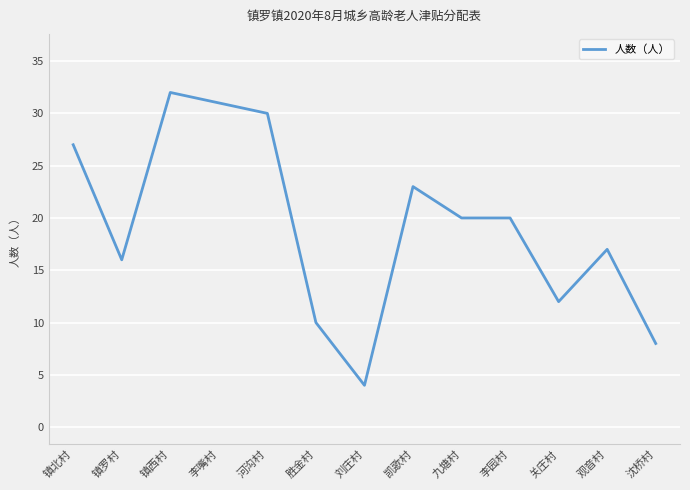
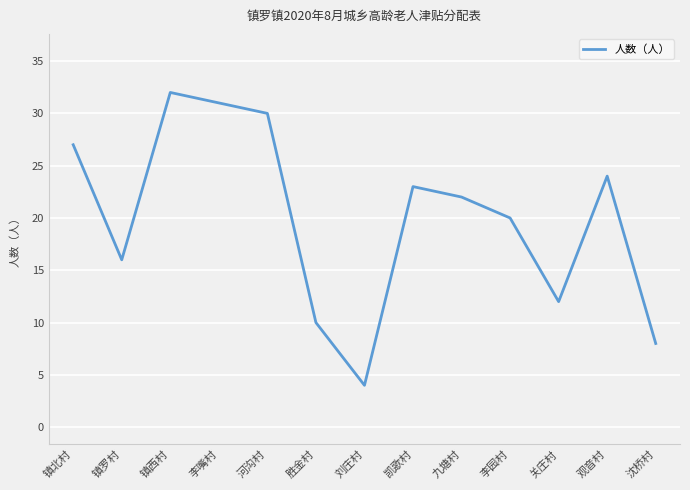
九塘村: 20 -> 22
观音村: 17 -> 24
